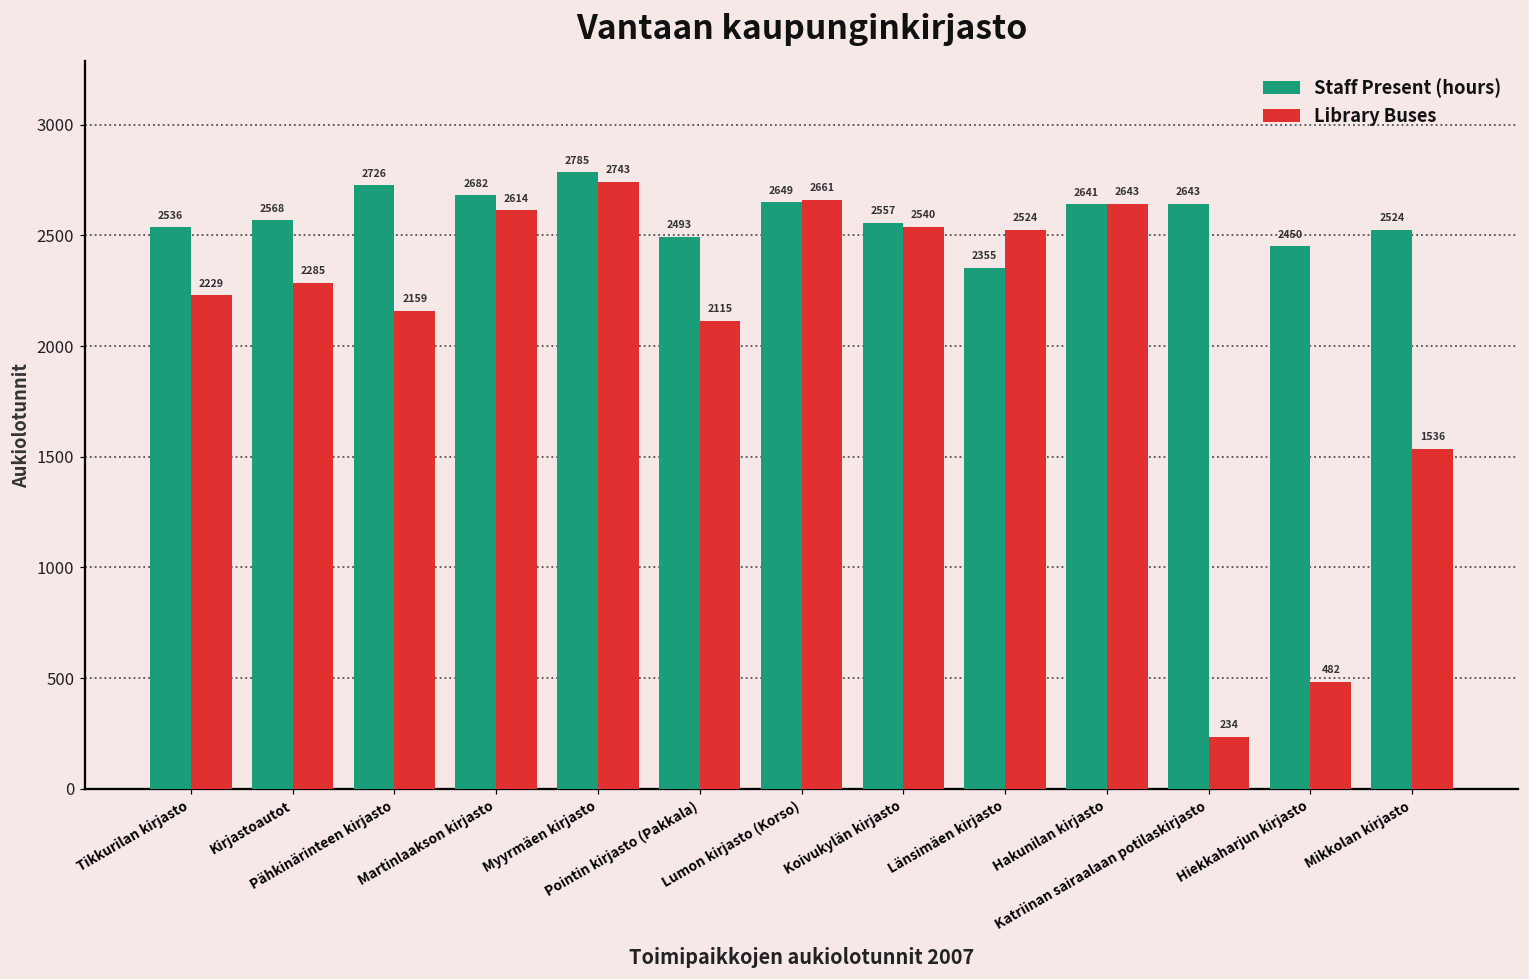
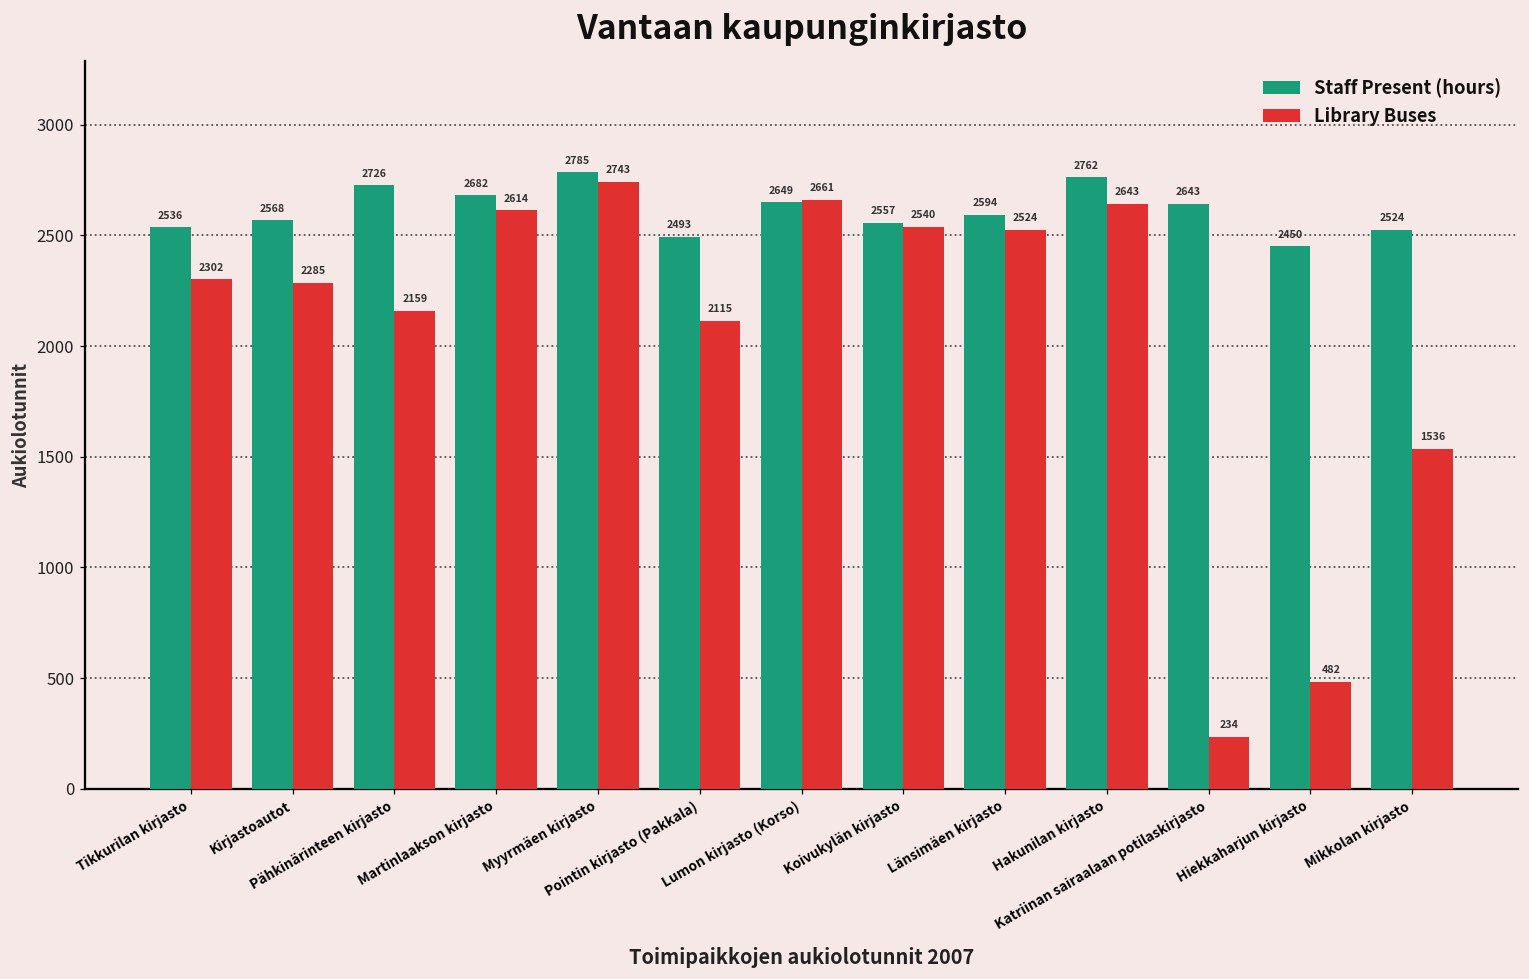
Library Buses, Tikkurilan kirjasto: 2229 -> 2302
Staff Present (hours), Länsimäen kirjasto: 2355 -> 2594
Staff Present (hours), Hakunilan kirjasto: 2641 -> 2762
